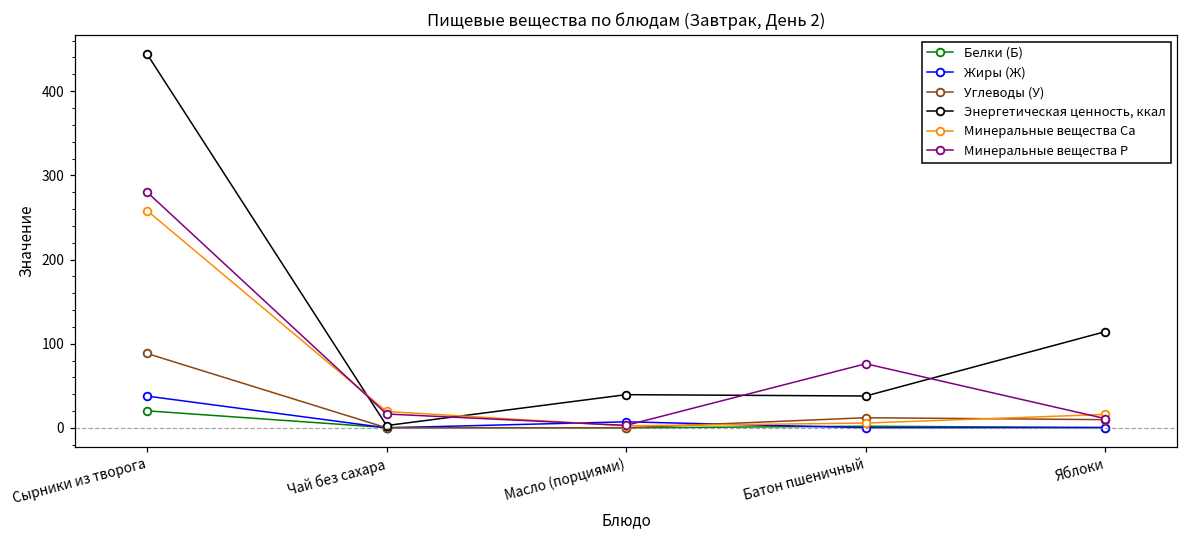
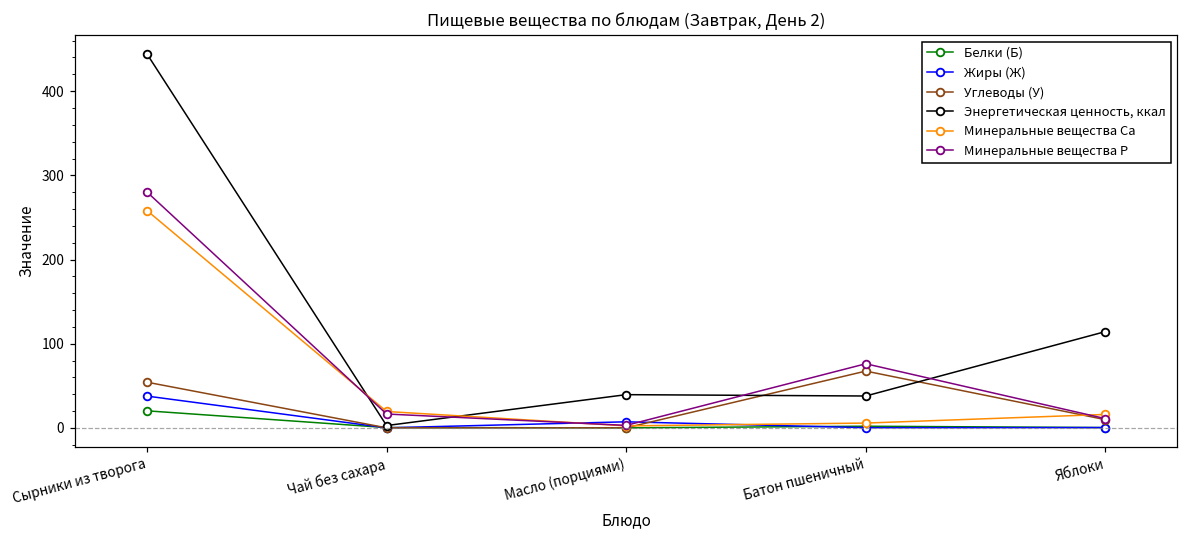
Углеводы (У), Сырники из творога: 90 -> 50
Углеводы (У), Батон пшеничный: 10 -> 70
